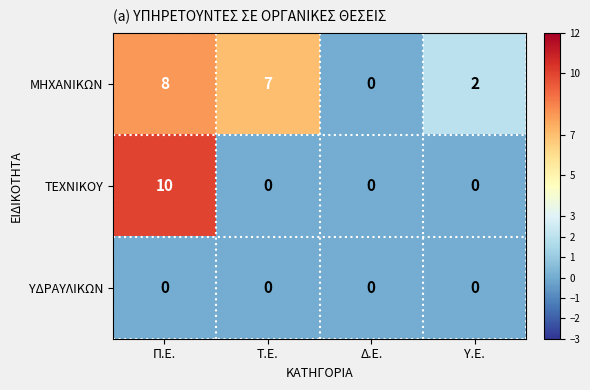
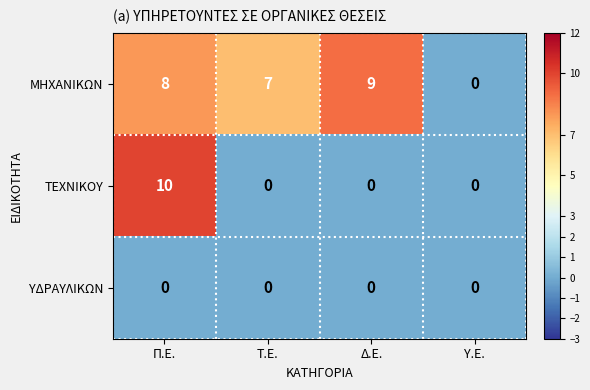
ΜΗΧΑΝΙΚΩΝ, Δ.Ε.: 0 -> 9
ΜΗΧΑΝΙΚΩΝ, Υ.Ε.: 2 -> 0
